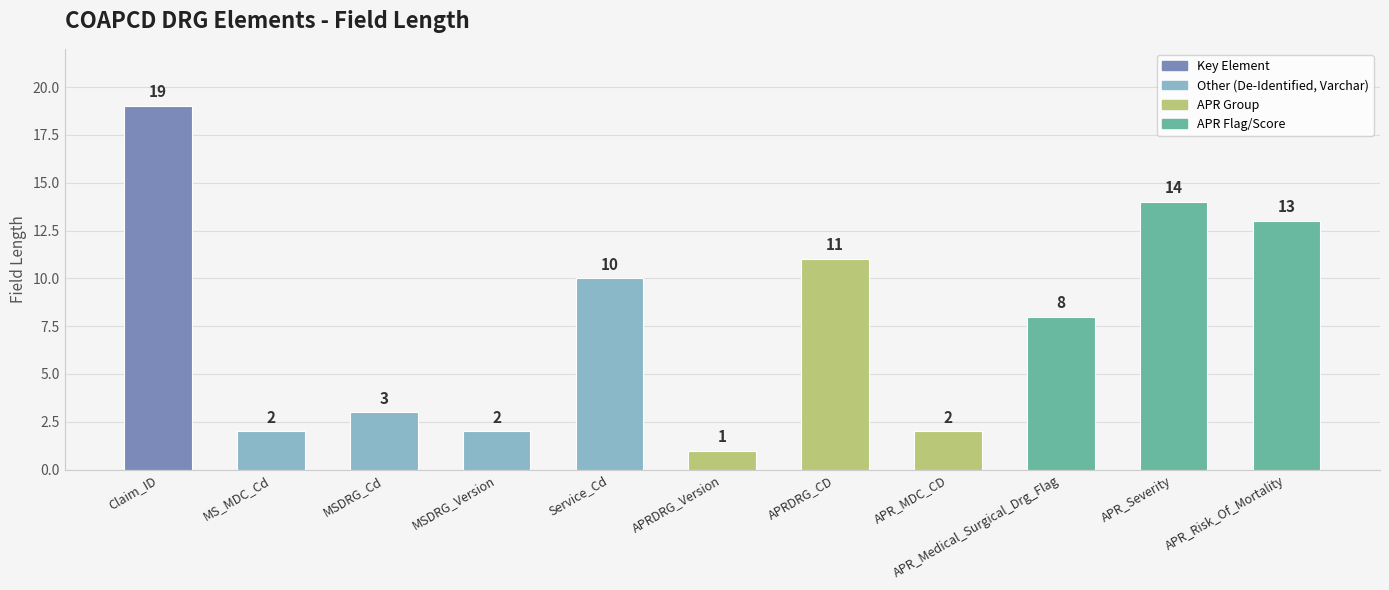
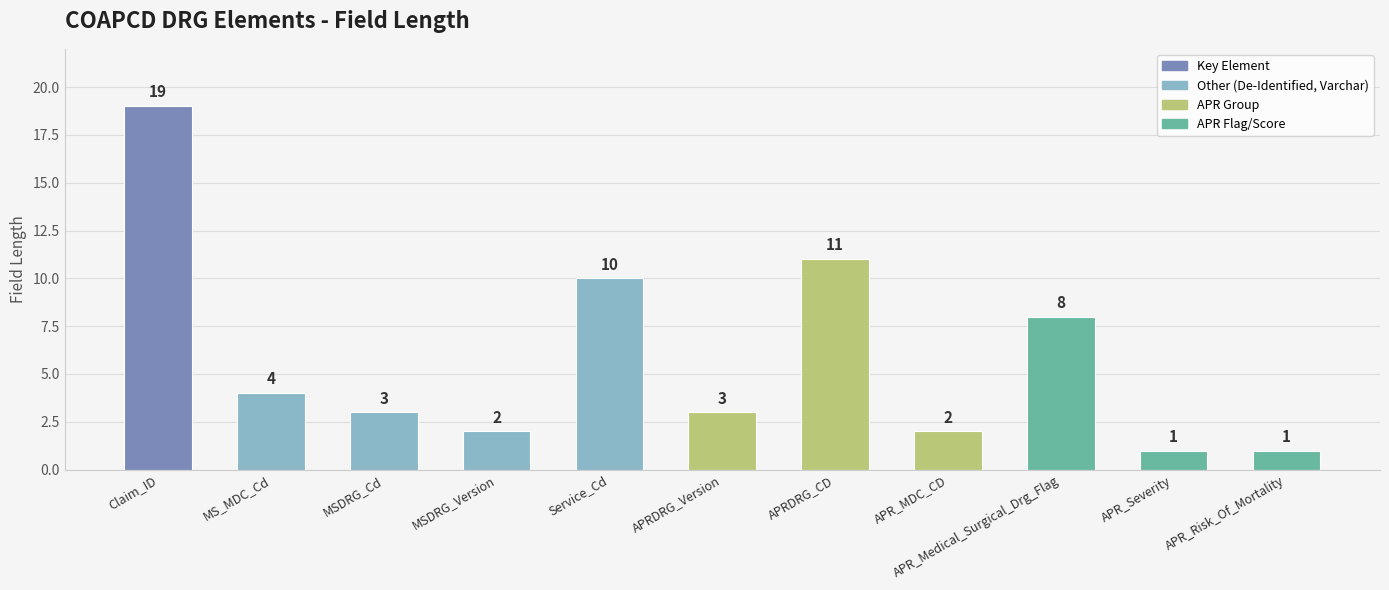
MS_MDC_Cd: 2 -> 4
APRDRG_Version: 1 -> 3
APR_Severity: 14 -> 1
APR_Risk_Of_Mortality: 13 -> 1
